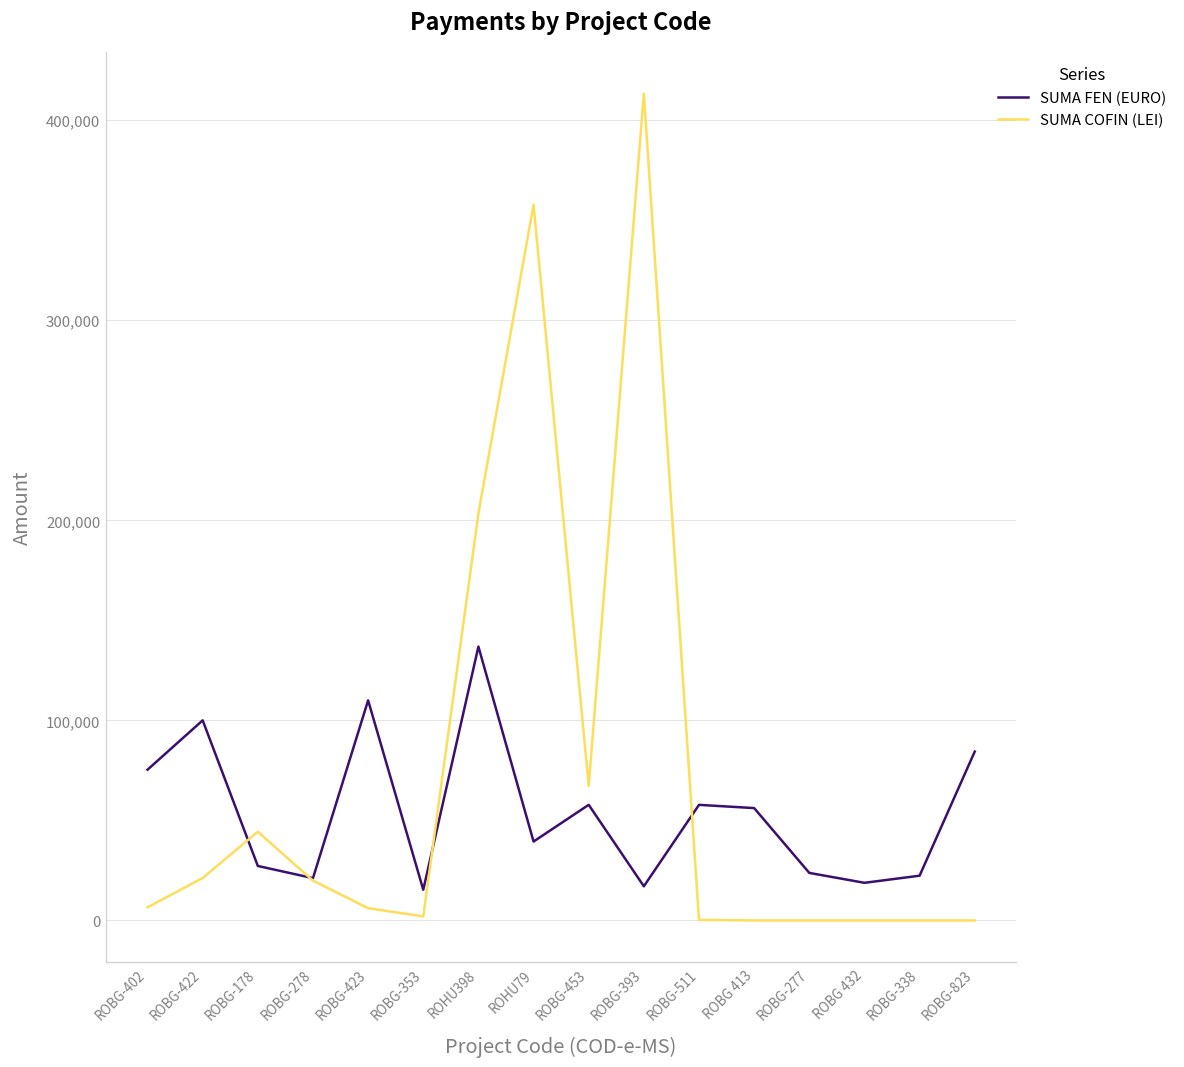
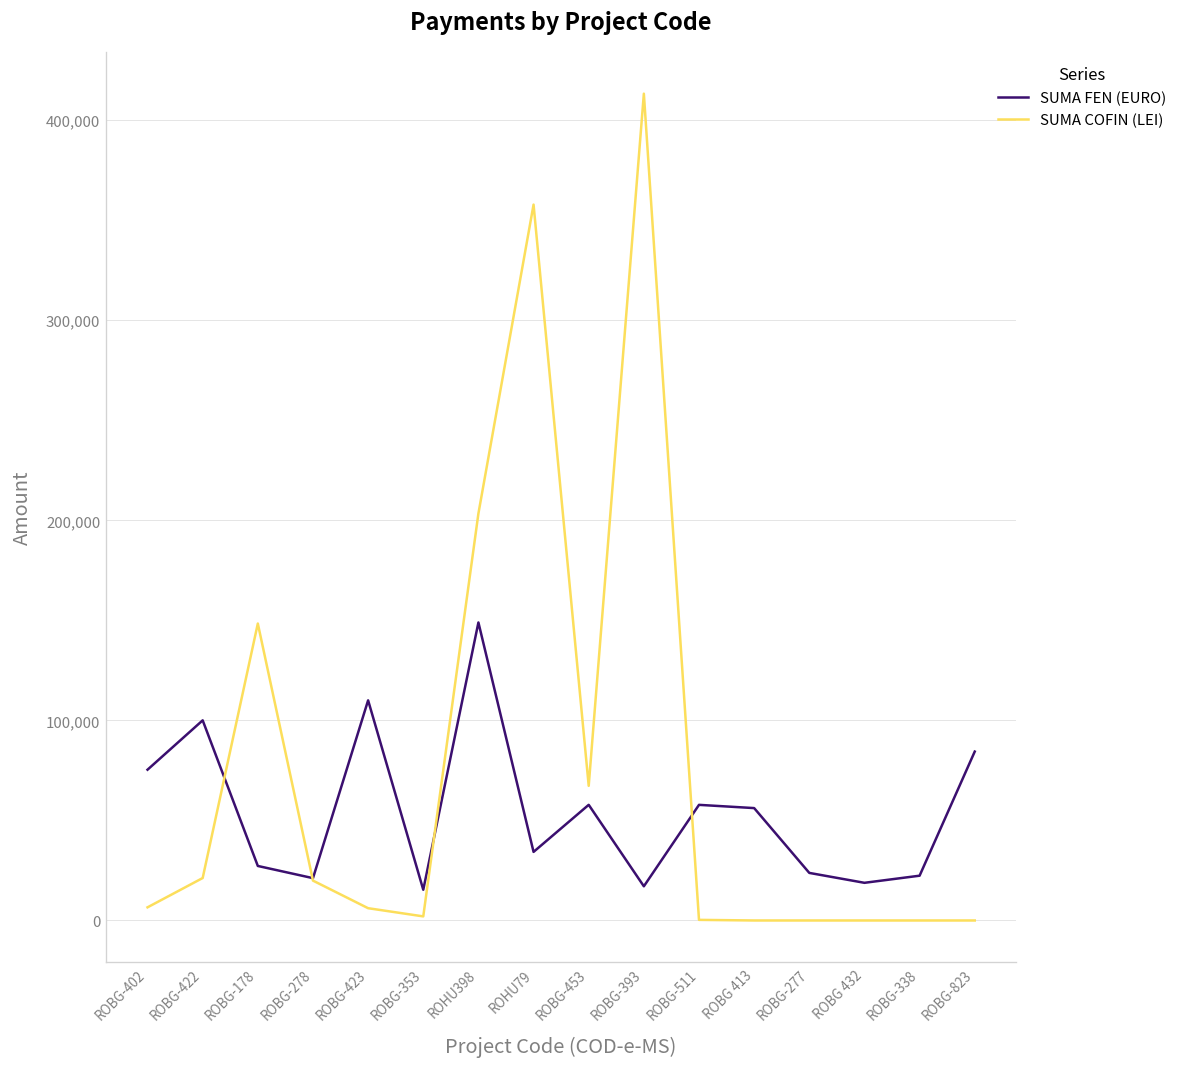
SUMA COFIN (LEI), ROBG-178: 44,000 -> 148,000
SUMA FEN (EURO), ROHU398: 137,000 -> 149,000
SUMA FEN (EURO), ROHU79: 39,000 -> 34,000
